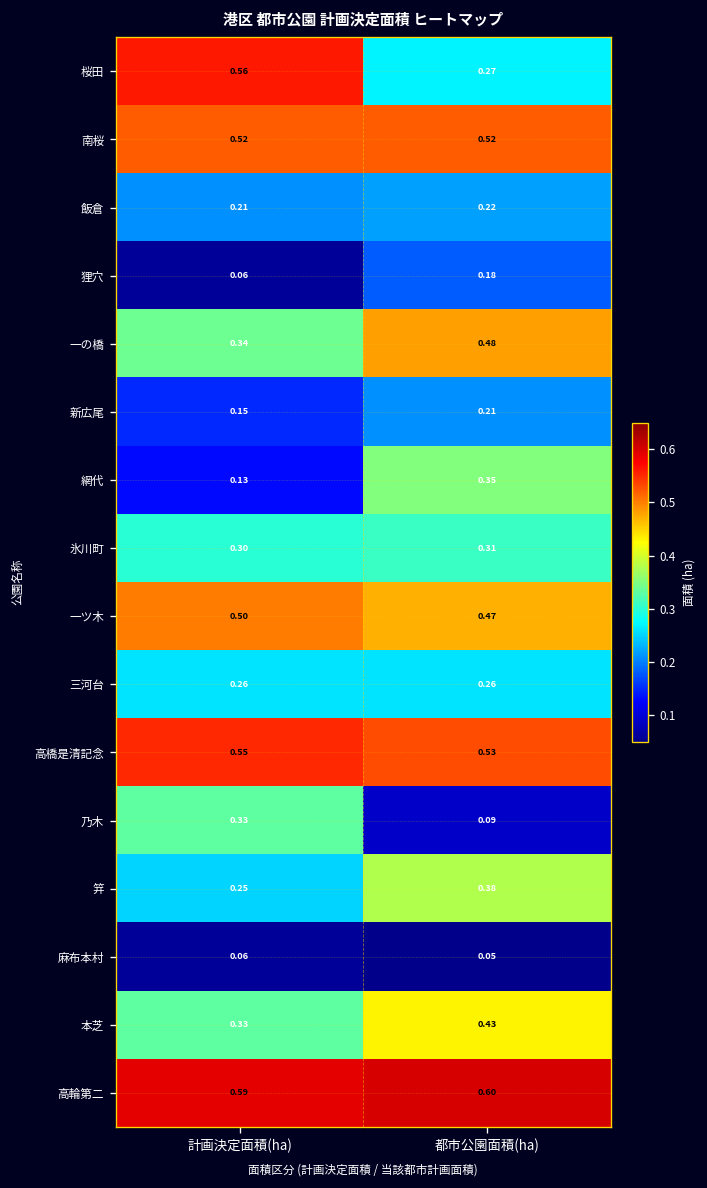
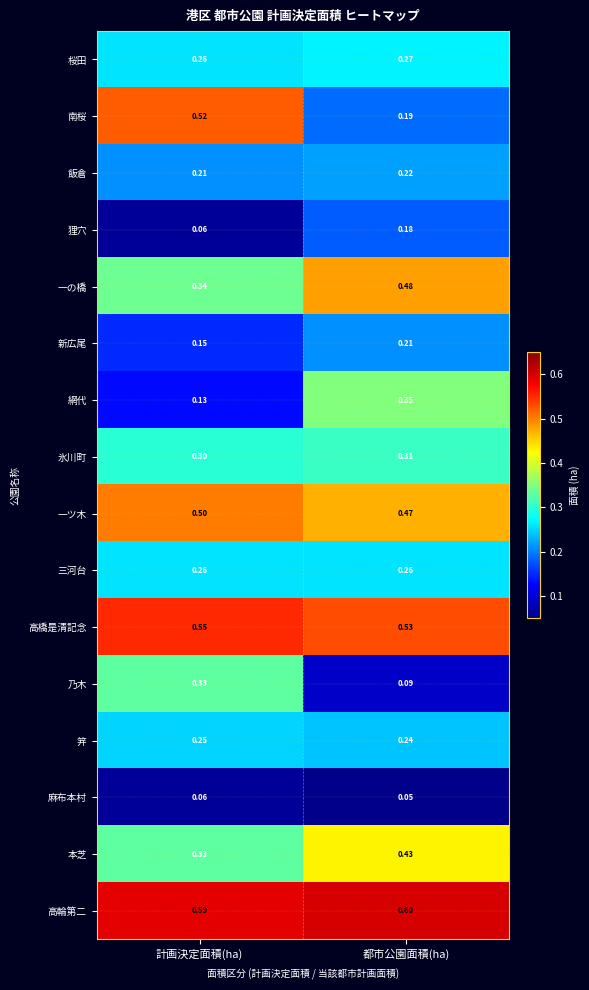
桜田, 計画決定面積(ha): 0.56 -> 0.26
南桜, 都市公園面積(ha): 0.52 -> 0.19
笄, 都市公園面積(ha): 0.38 -> 0.24
